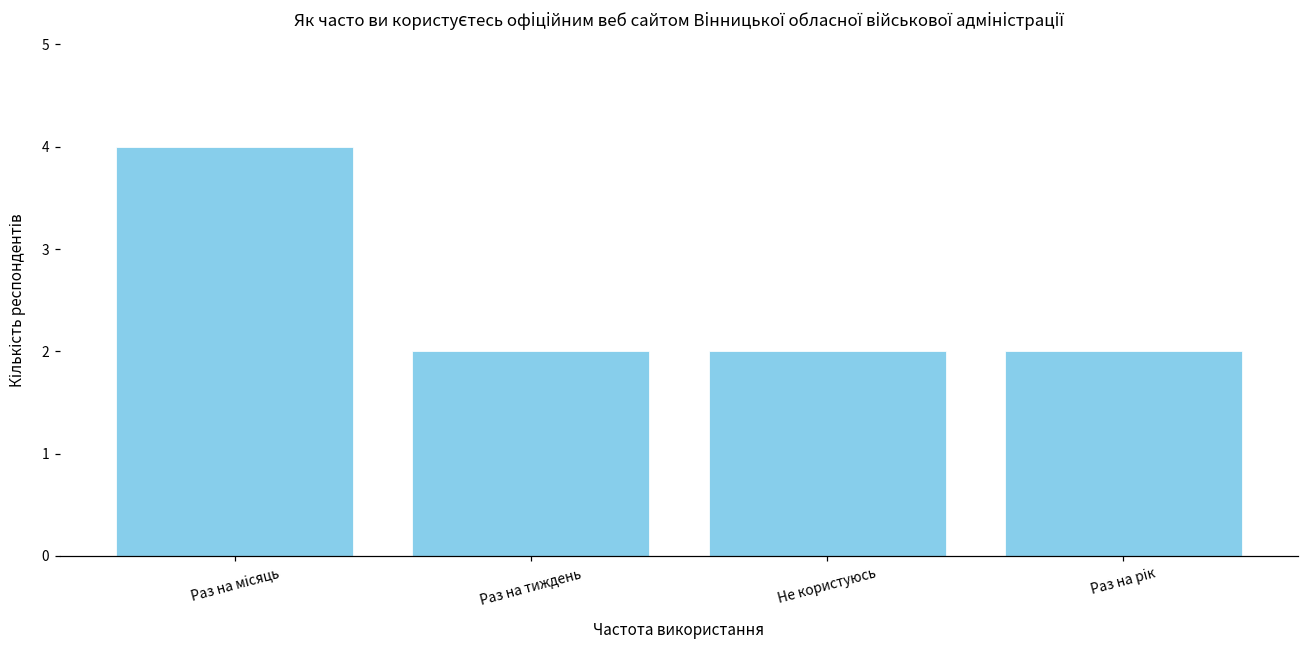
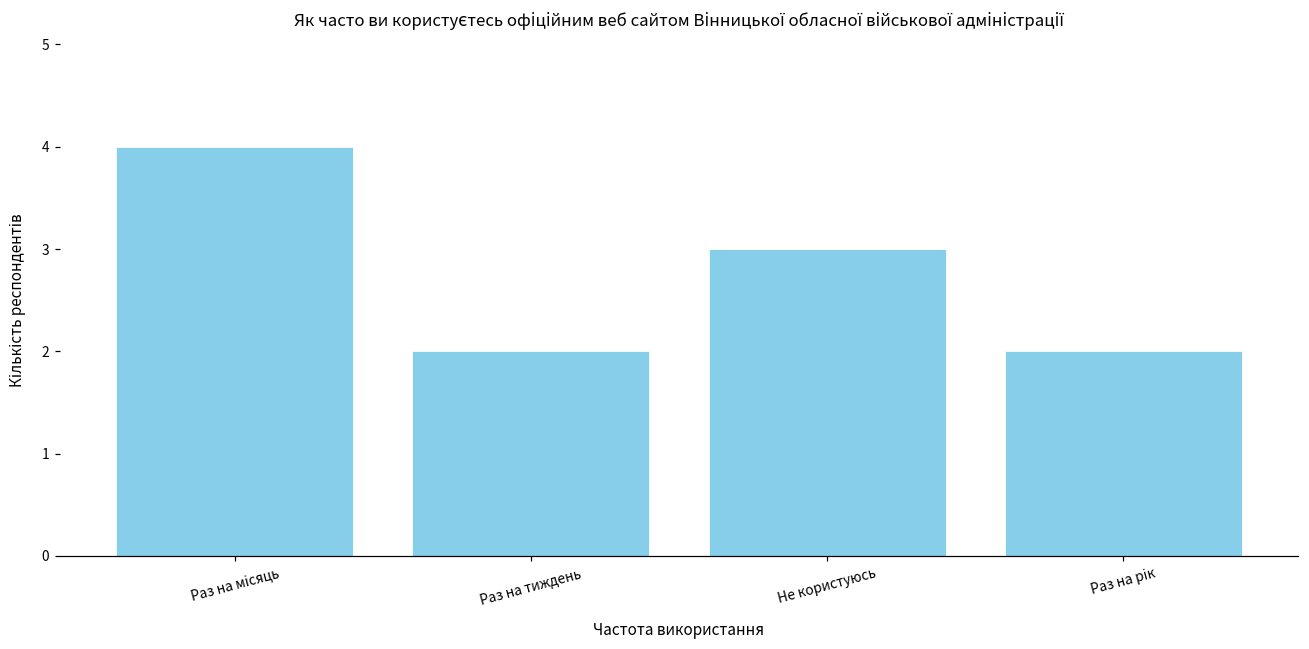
Не користуюсь: 2 -> 3
